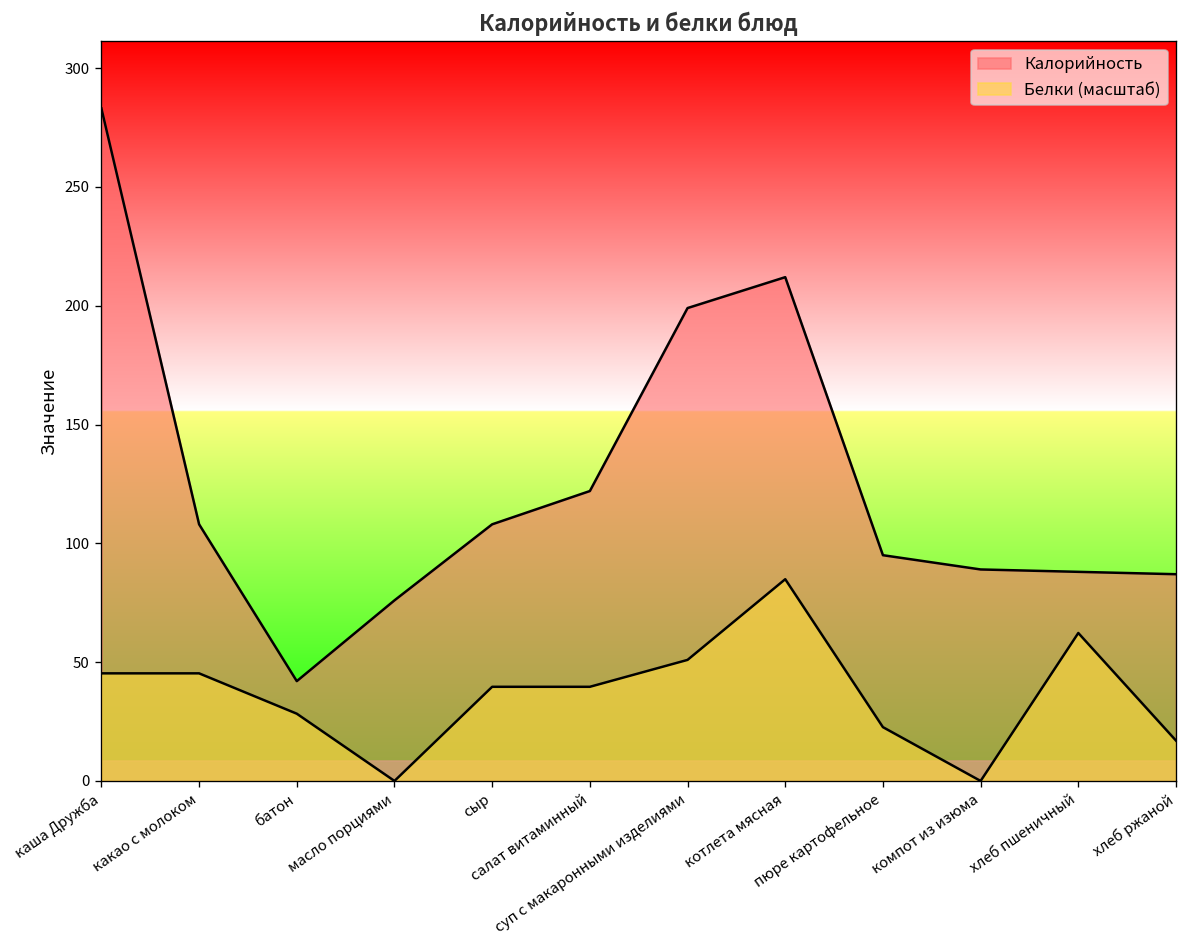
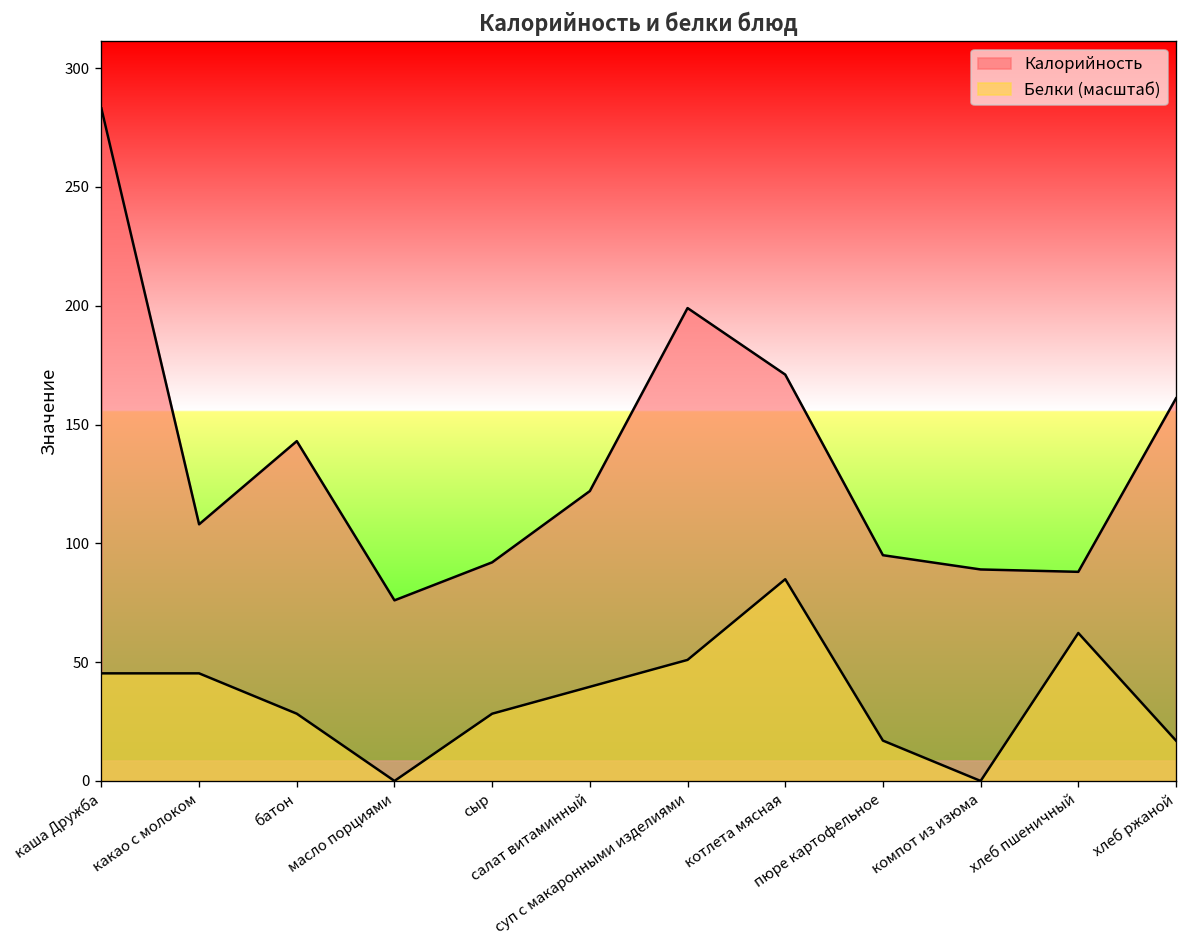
Калорийность, батон: 42 -> 143
Калорийность, сыр: 108 -> 92
Белки (масштаб), сыр: 40 -> 28
Калорийность, котлета мясная: 212 -> 171
Белки (масштаб), пюре картофельное: 23 -> 17
Калорийность, хлеб ржаной: 87 -> 161
